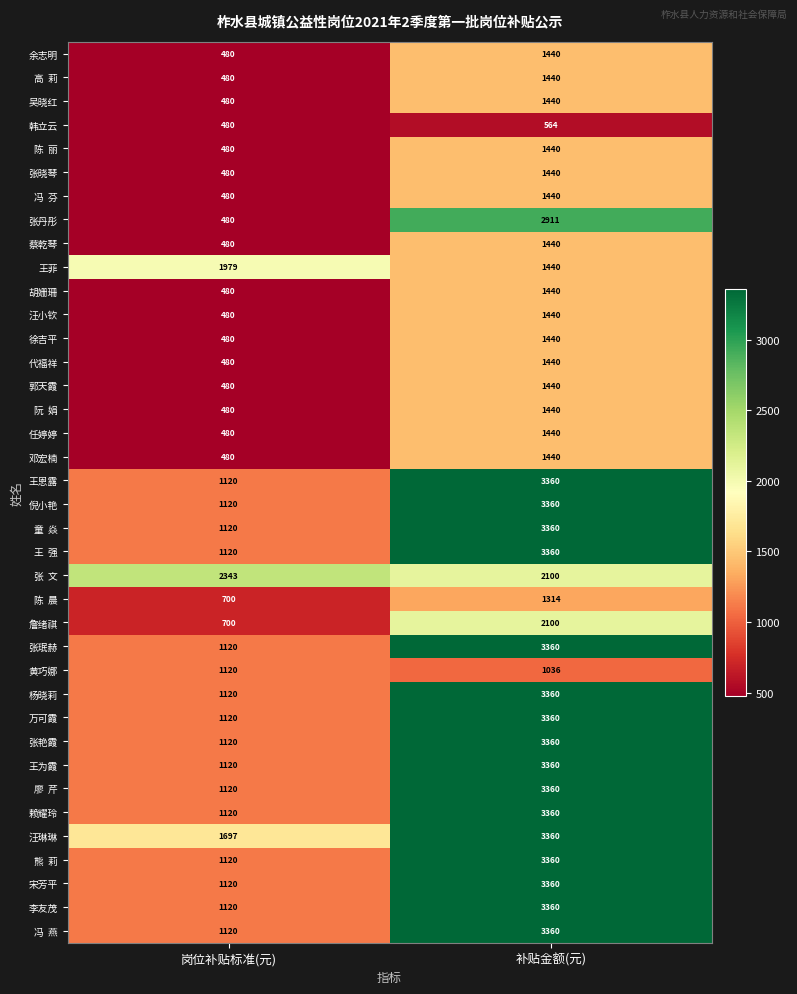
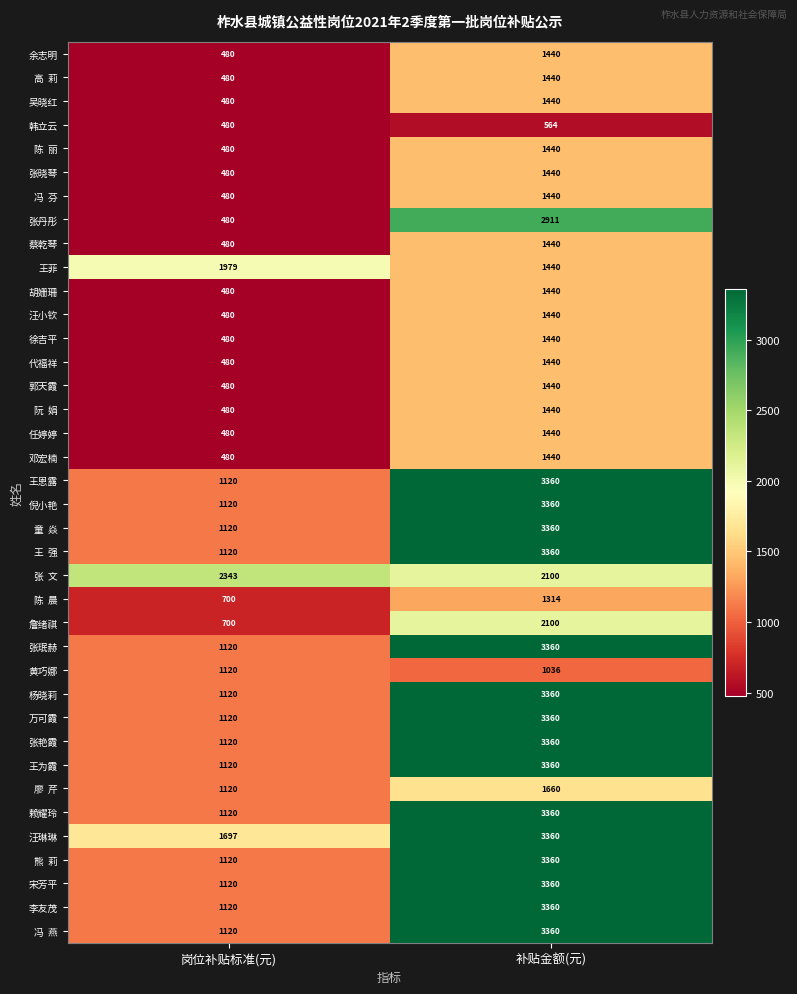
廖 芹, 补贴金额(元): 3360 -> 1660
